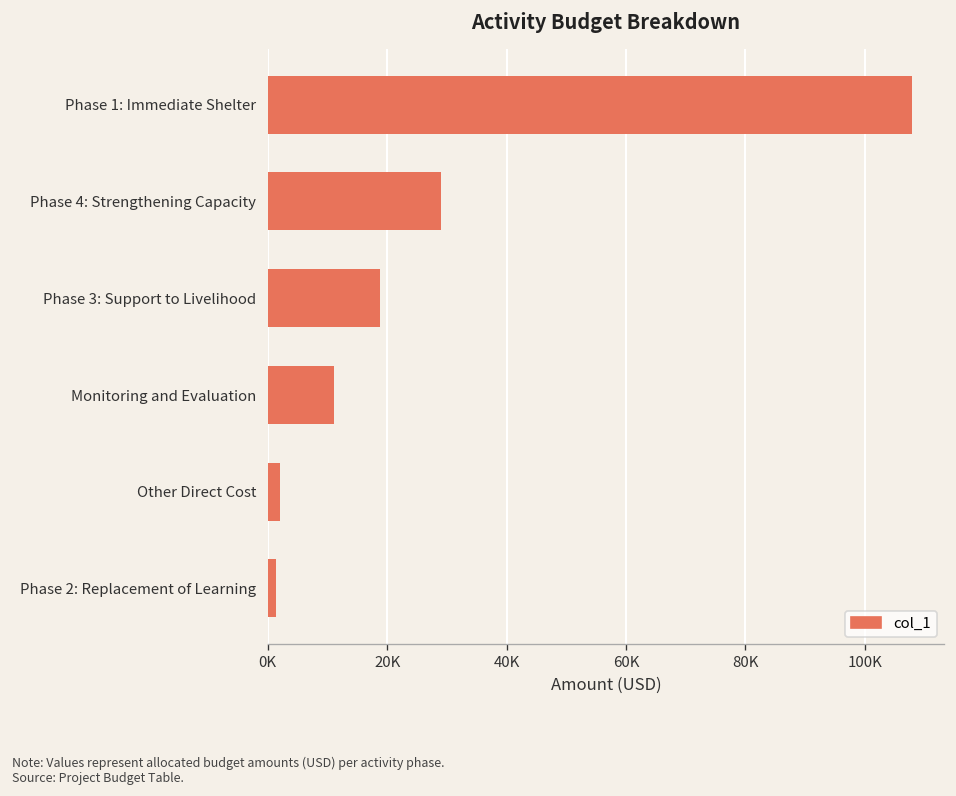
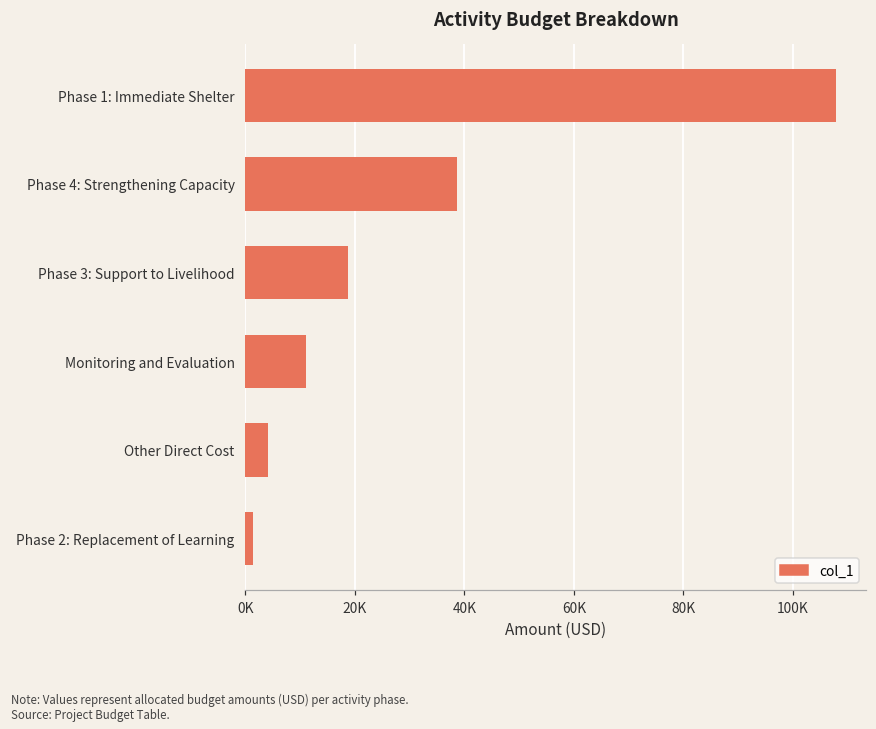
Phase 4: Strengthening Capacity: 29000 -> 39000
Other Direct Cost: 2000 -> 4000
